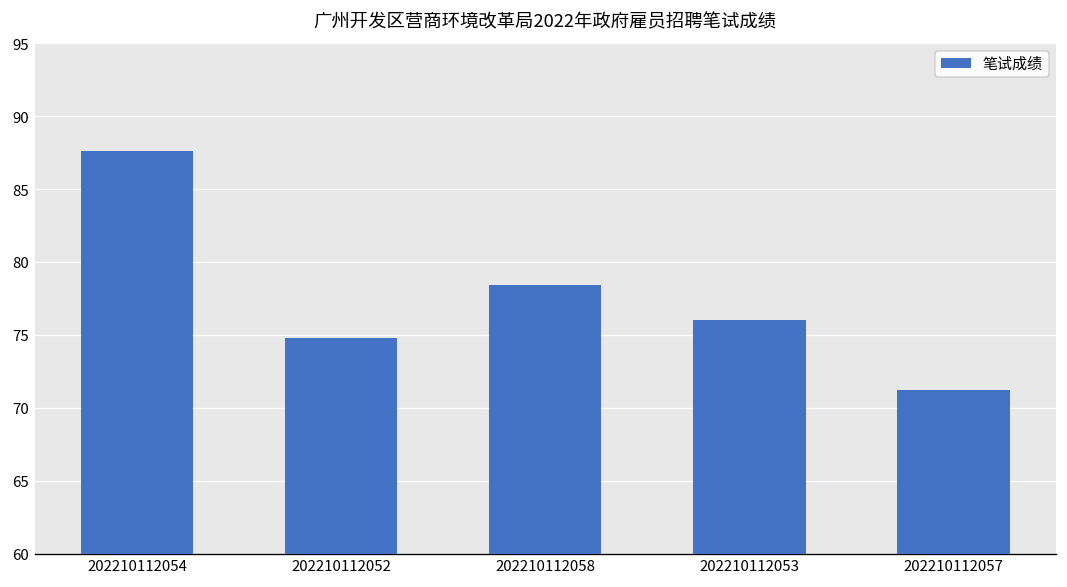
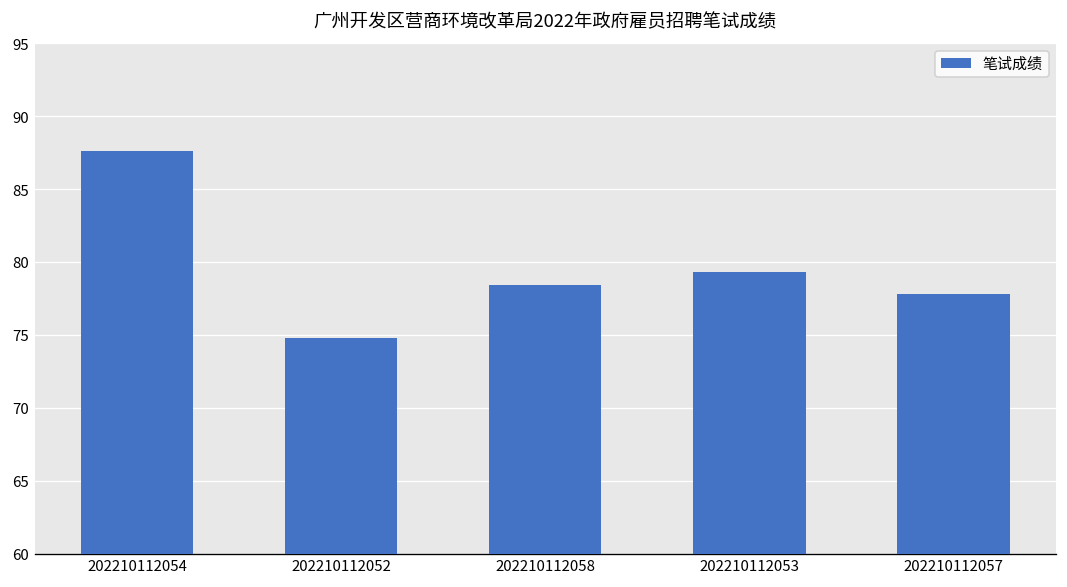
202210112053: 76.0 -> 79.3
202210112057: 71.2 -> 77.8
